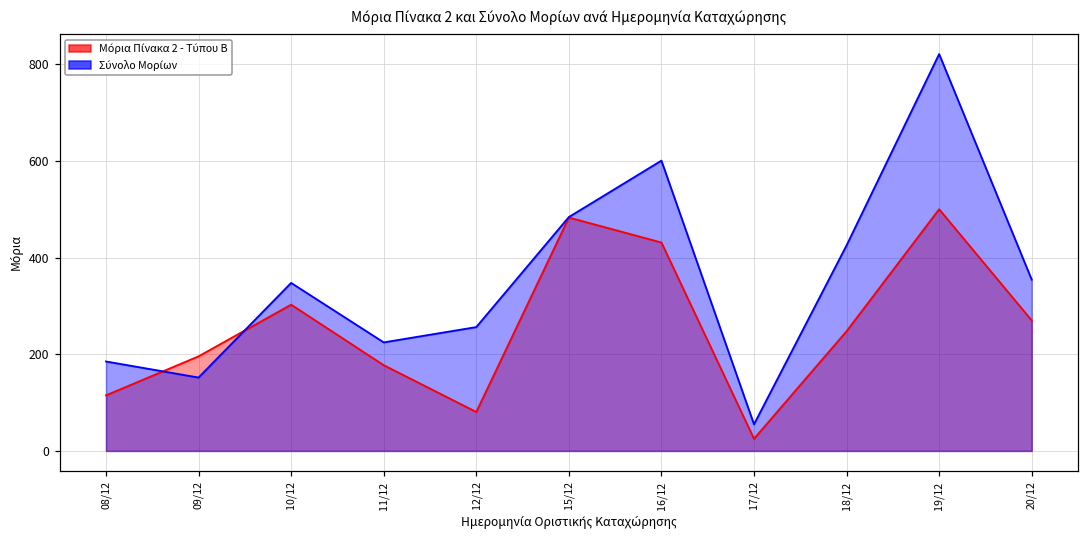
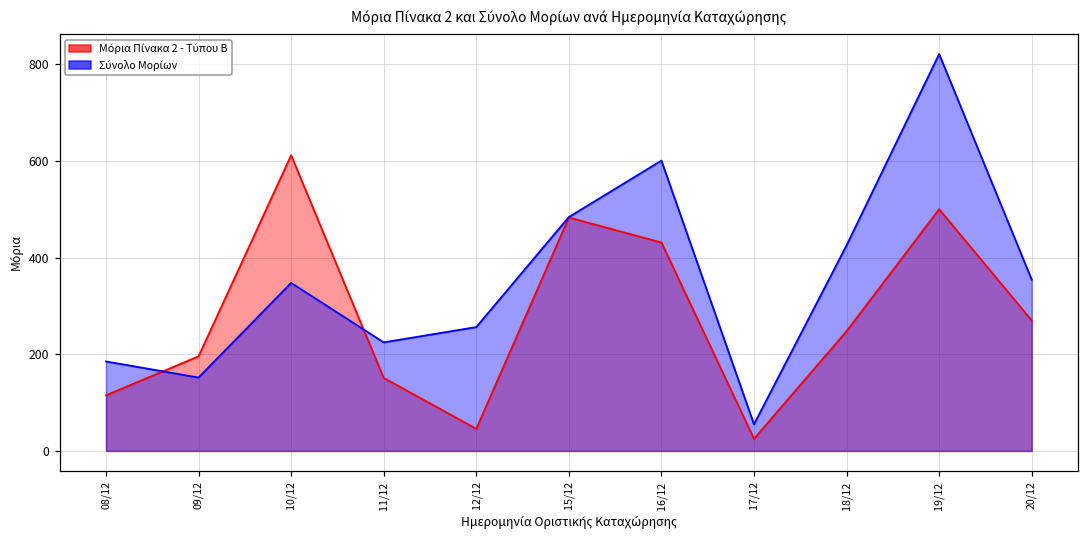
Μόρια Πίνακα 2 - Τύπου Β, 10/12: 300 -> 610
Μόρια Πίνακα 2 - Τύπου Β, 11/12: 180 -> 150
Μόρια Πίνακα 2 - Τύπου Β, 12/12: 80 -> 50
